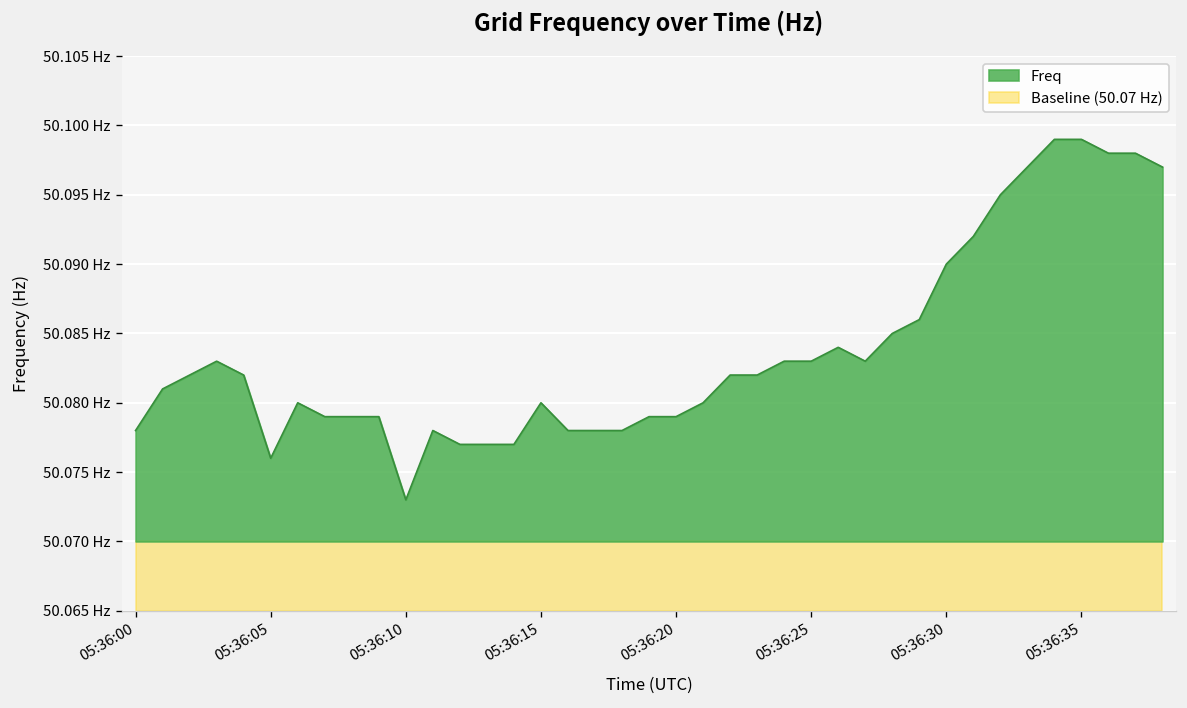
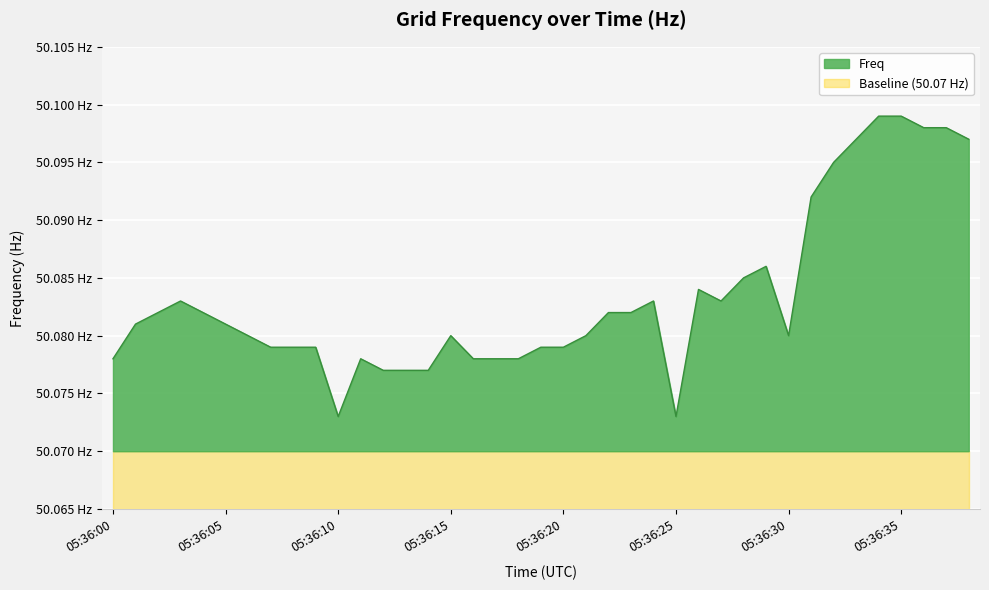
Freq, 05:36:05: 50.076 Hz -> 50.081 Hz
Freq, 05:36:25: 50.083 Hz -> 50.073 Hz
Freq, 05:36:30: 50.09 Hz -> 50.08 Hz
